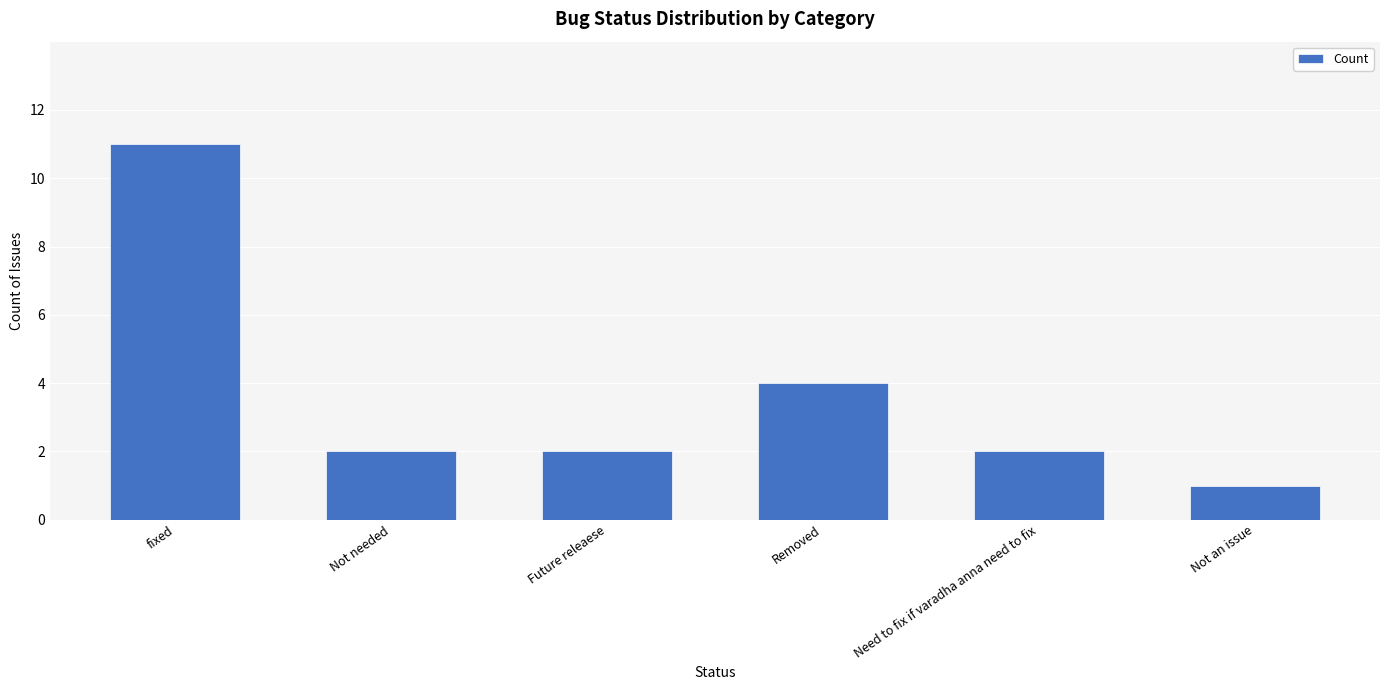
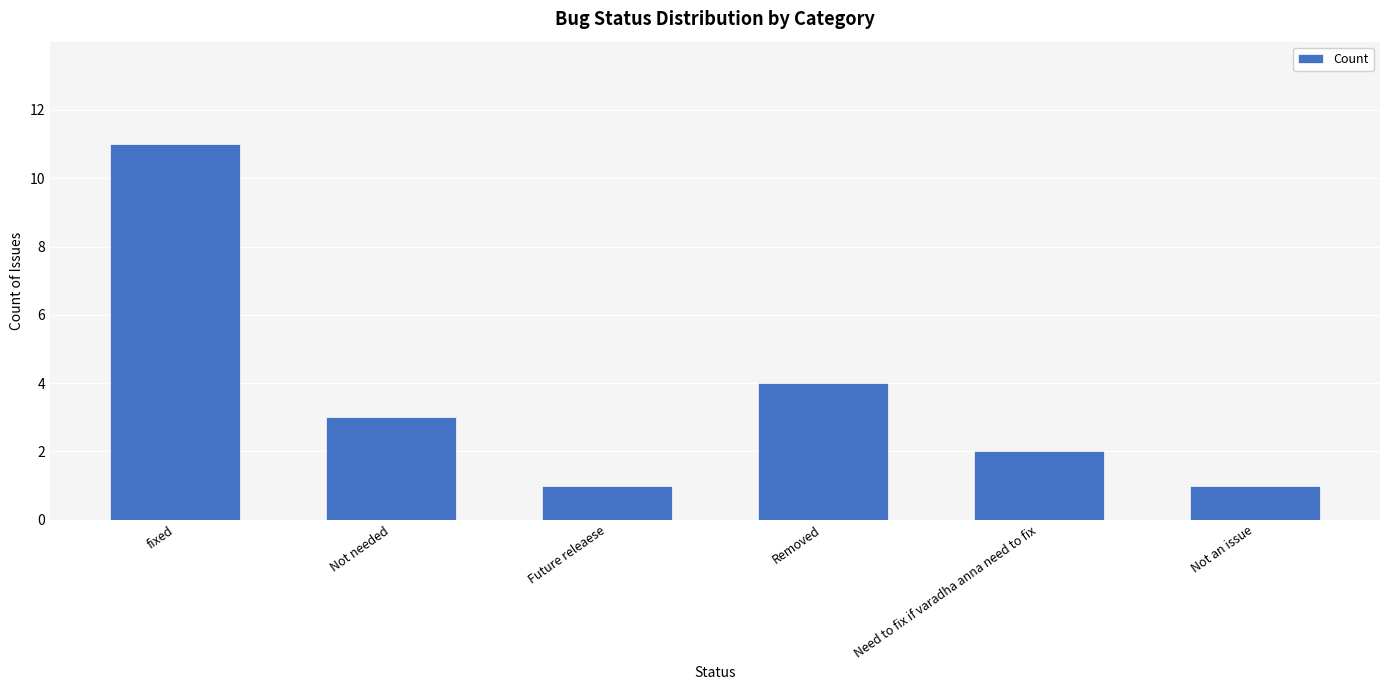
Not needed: 2 -> 3
Future releaese: 2 -> 1
